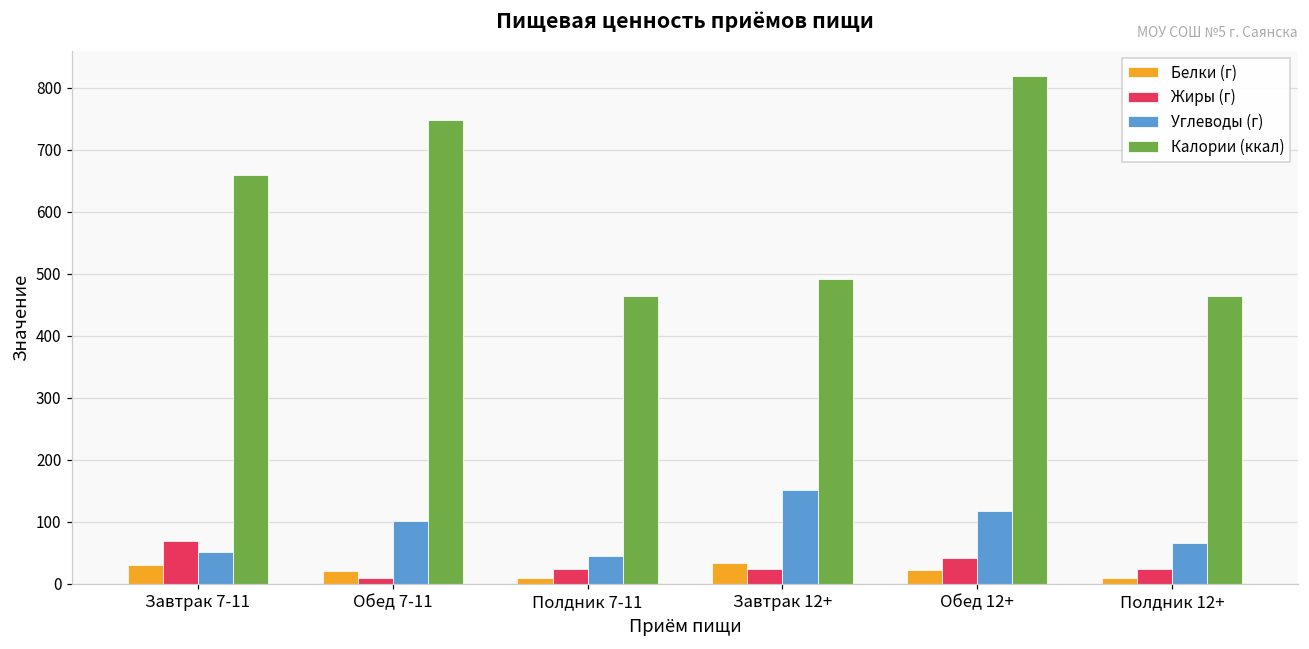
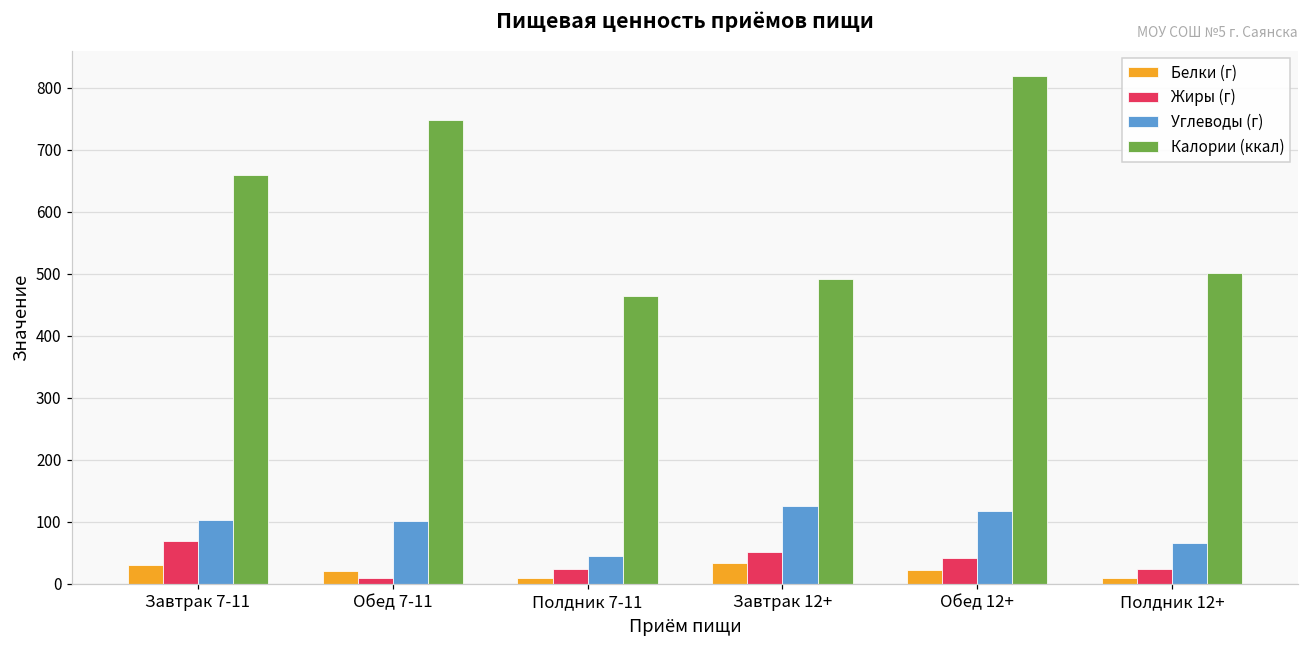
Углеводы (г), Завтрак 7-11: 50 -> 100
Жиры (г), Завтрак 12+: 20 -> 50
Углеводы (г), Завтрак 12+: 150 -> 130
Калории (ккал), Полдник 12+: 460 -> 500
